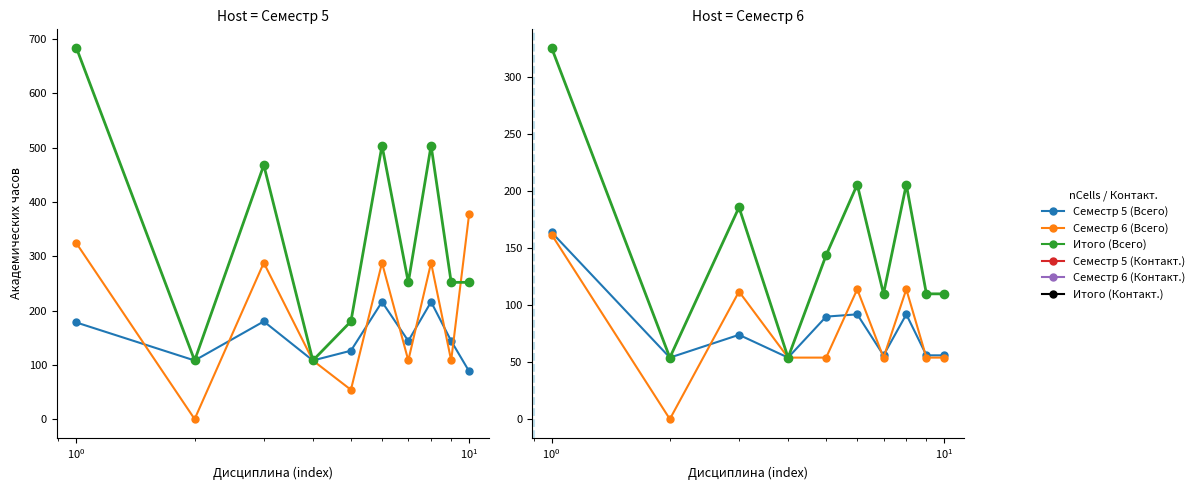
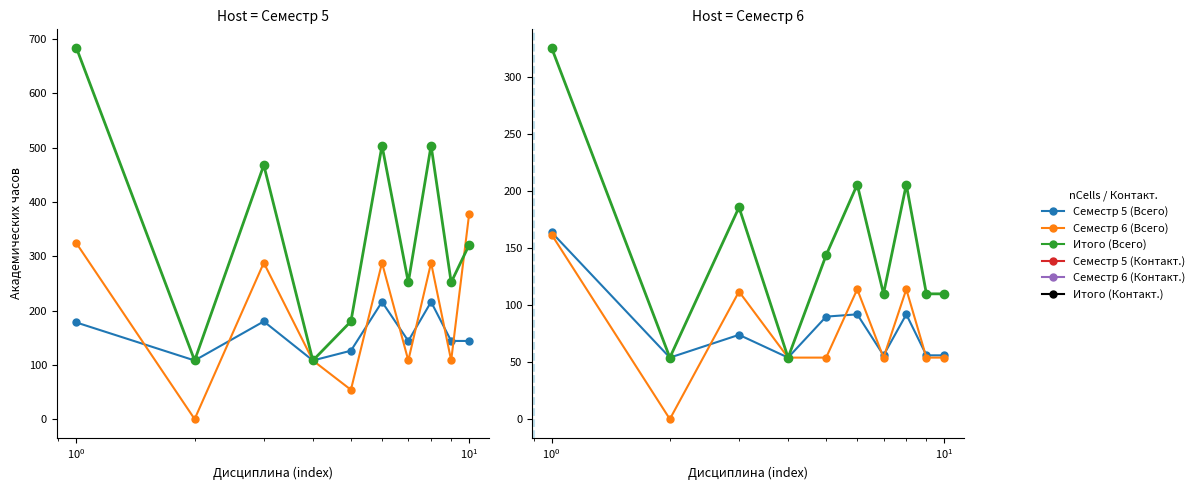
Host = Семестр 5, Семестр 5 (Всего), 10^1: 90 -> 140
Host = Семестр 5, Итого (Всего), 10^1: 250 -> 320
